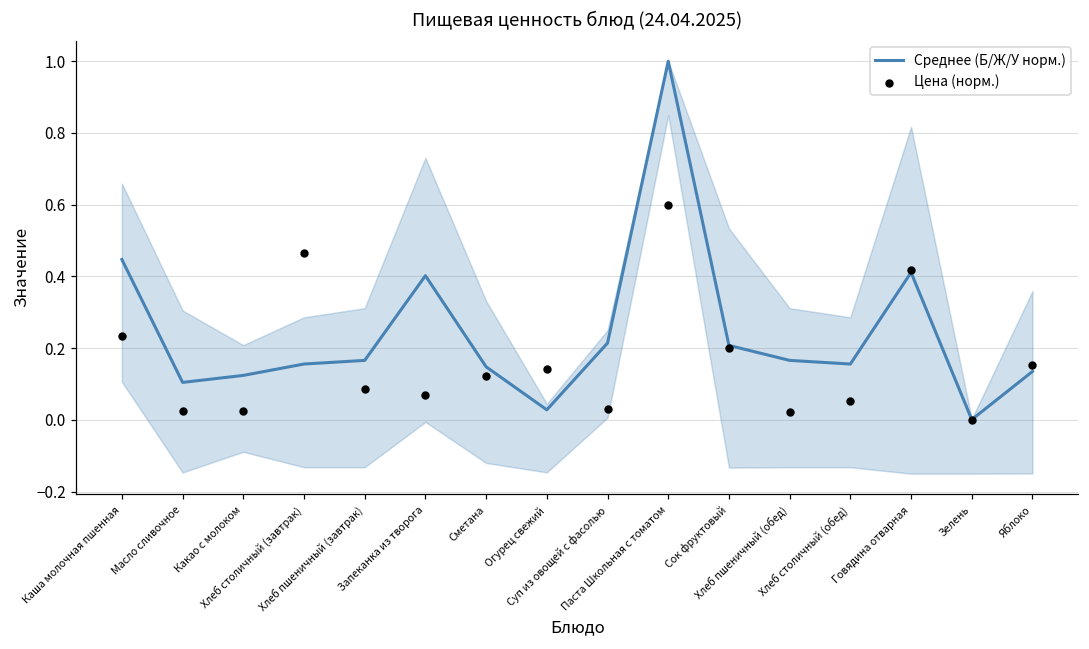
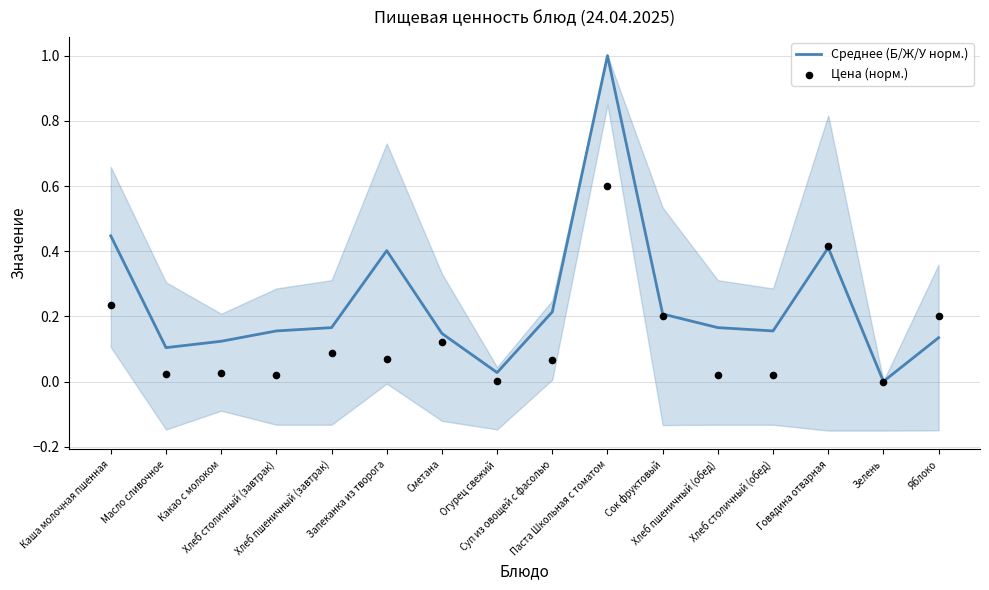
Цена (норм.), Хлеб столичный (завтрак): 0.47 -> 0.02
Цена (норм.), Огурец свежий: 0.14 -> 0.00
Цена (норм.), Суп из овощей с фасолью: 0.03 -> 0.07
Цена (норм.), Хлеб столичный (обед): 0.05 -> 0.02
Цена (норм.), Яблоко: 0.15 -> 0.20
